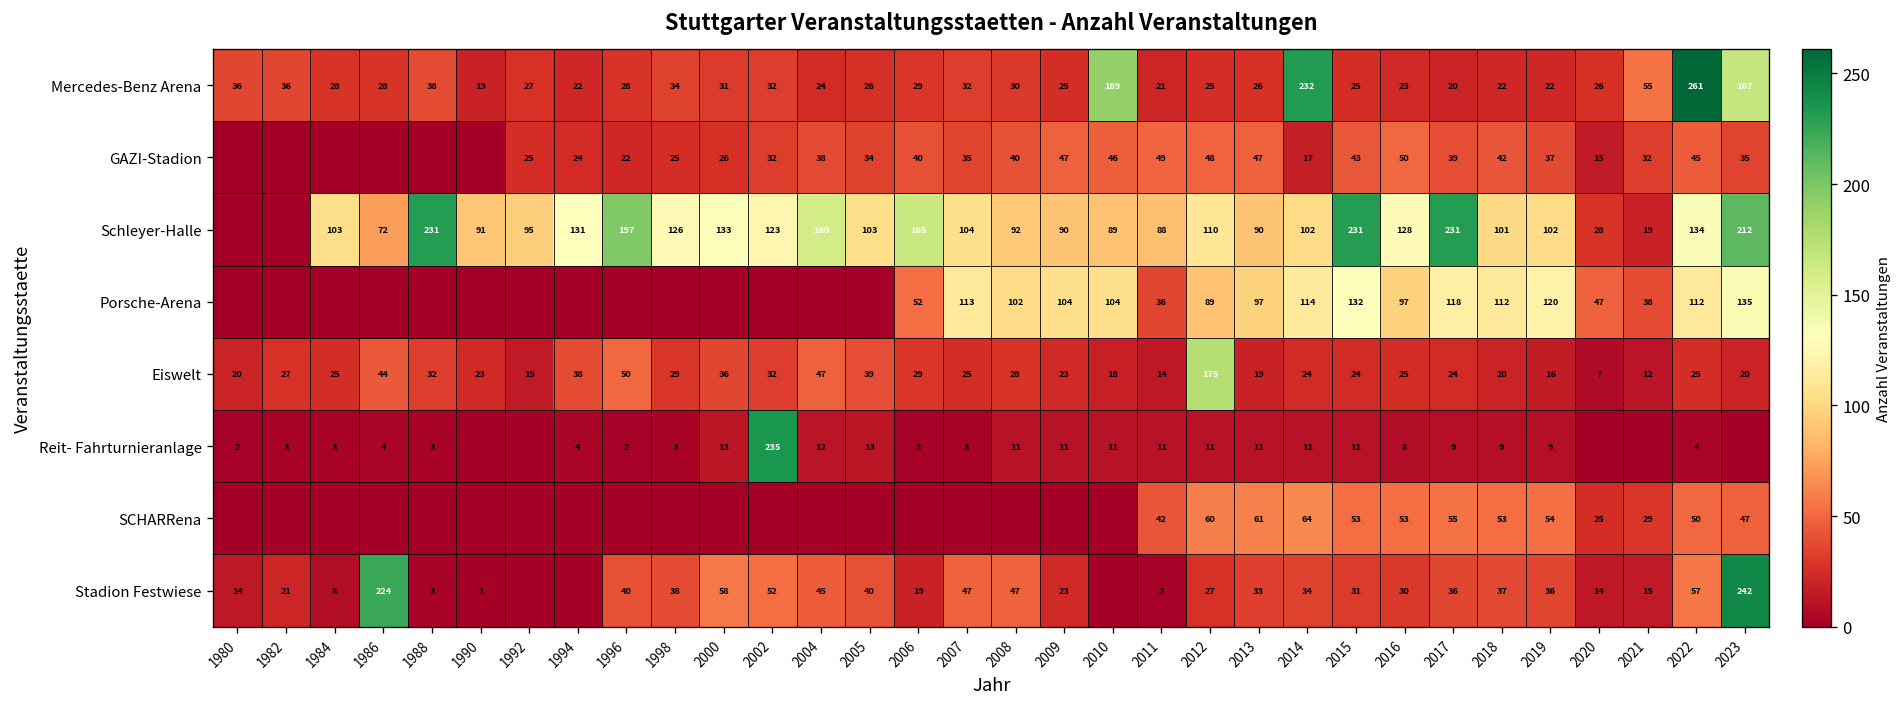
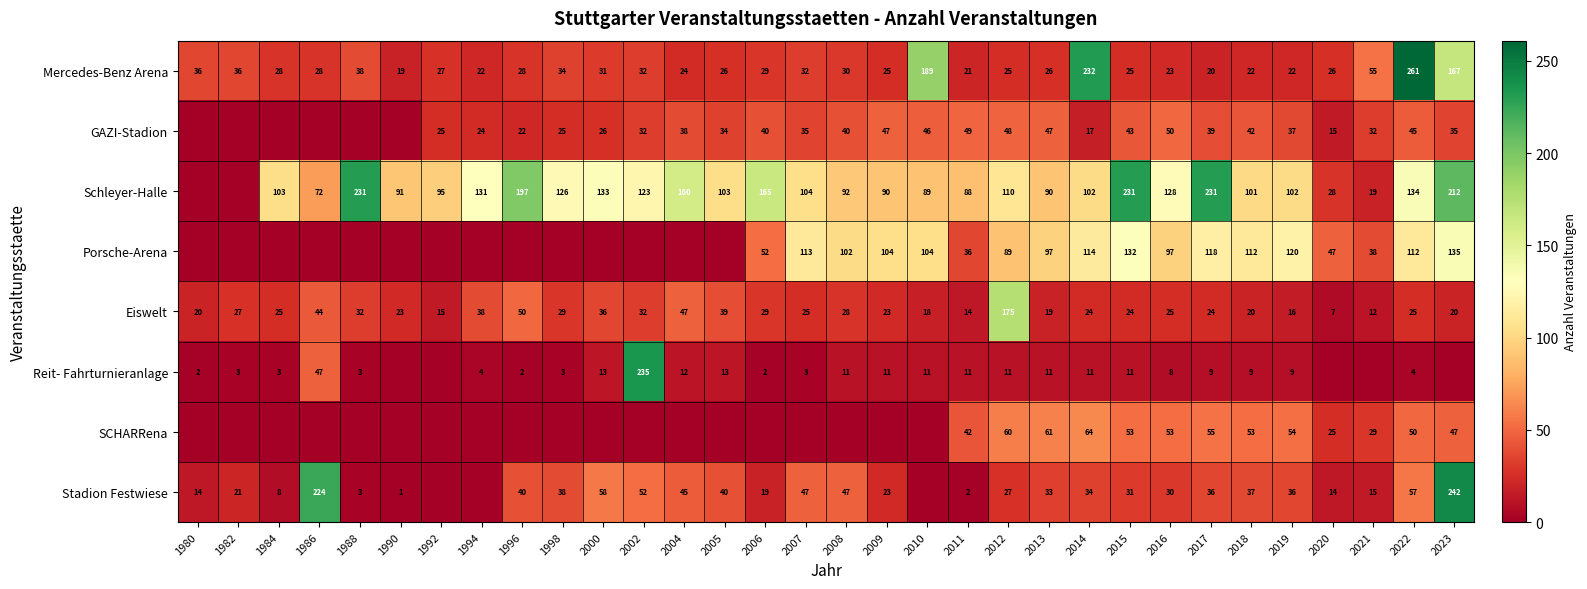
Reit- Fahrturnieranlage, 1986: 4 -> 47
